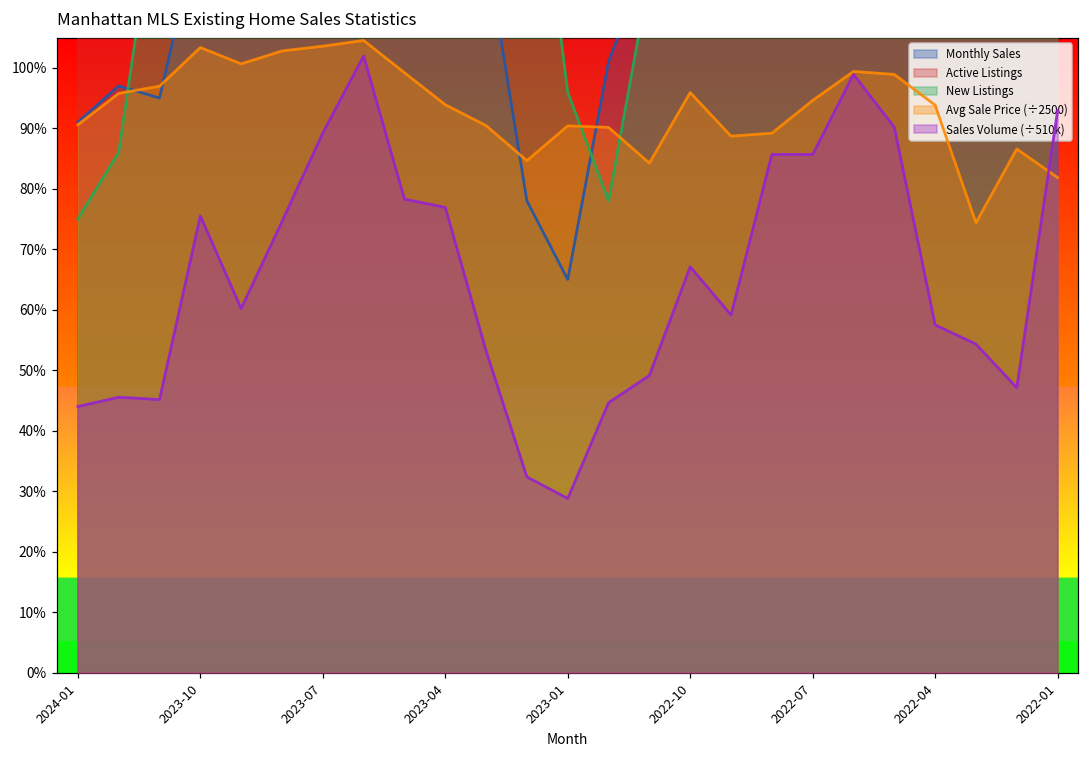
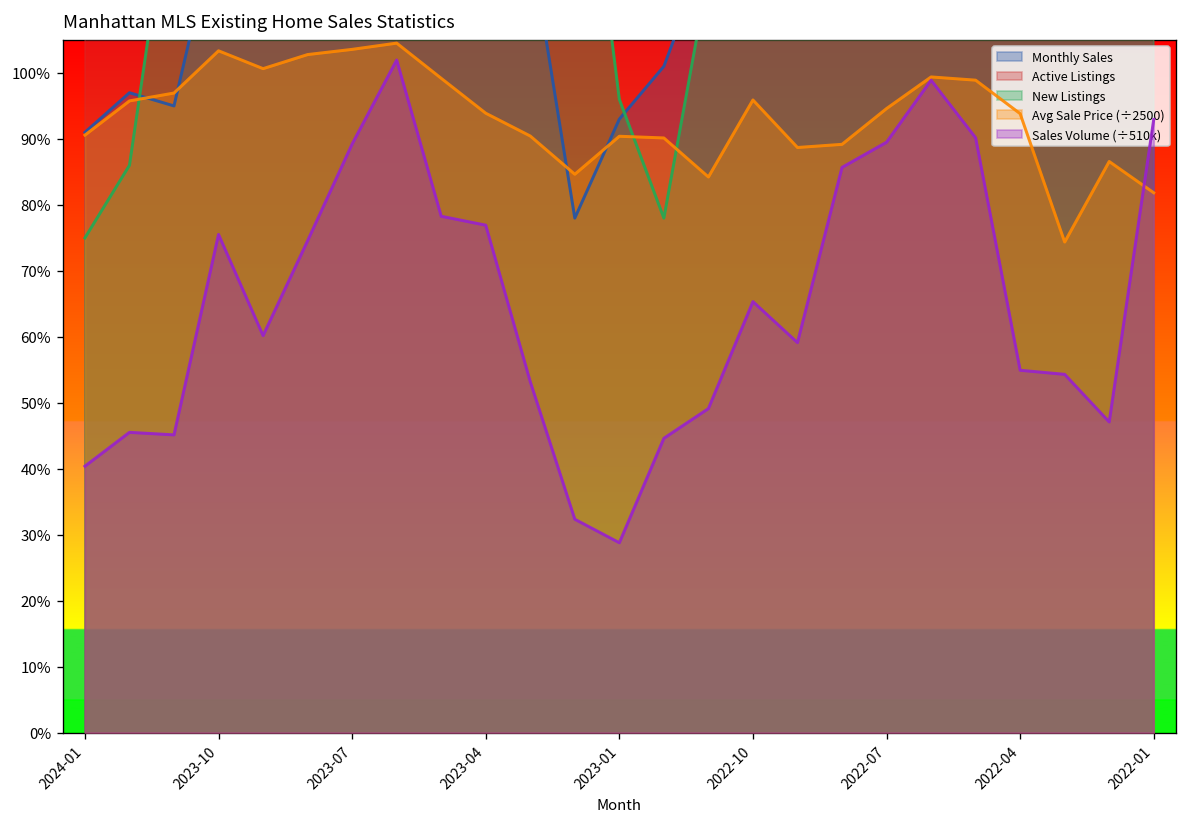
Sales Volume (÷510k), 2024-01: 44% -> 40%
Monthly Sales, 2023-01: 65% -> 93%
Sales Volume (÷510k), 2022-10: 67% -> 65%
Sales Volume (÷510k), 2022-07: 86% -> 90%
Sales Volume (÷510k), 2022-04: 57% -> 55%
